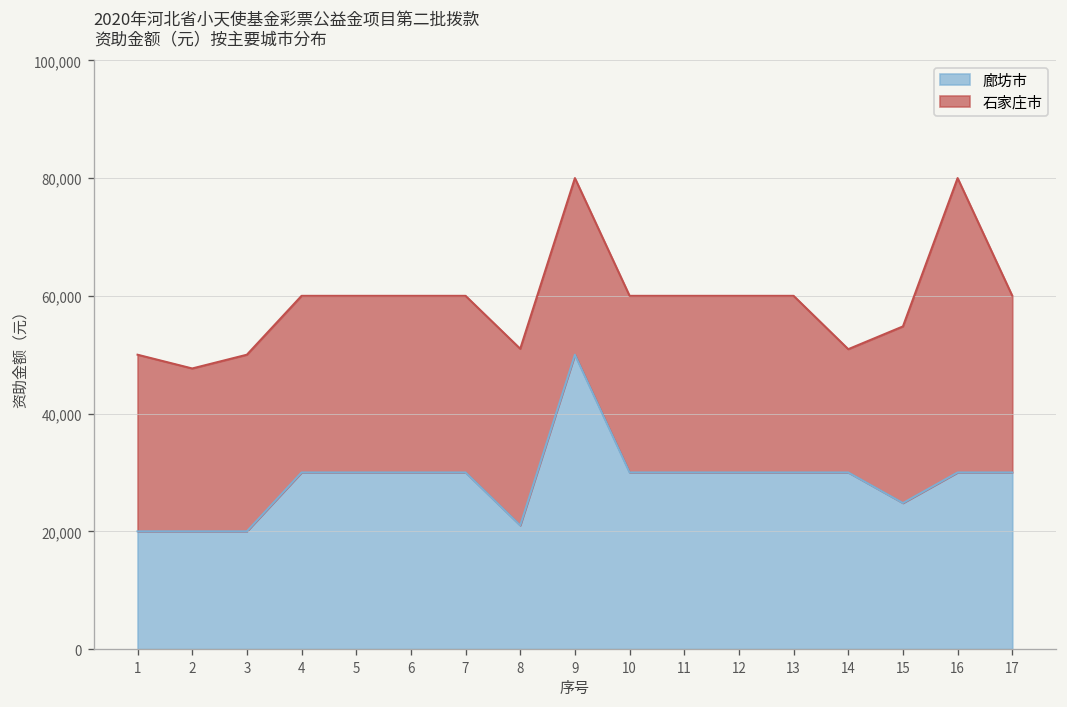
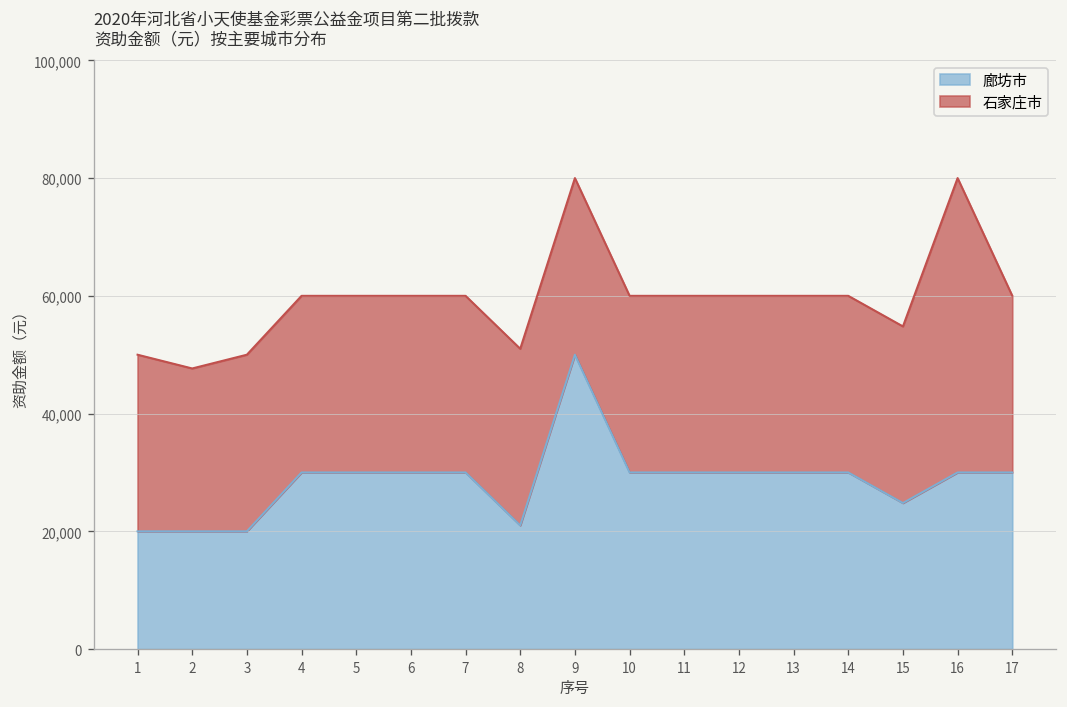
石家庄市, 14: 21,000 -> 30,000
